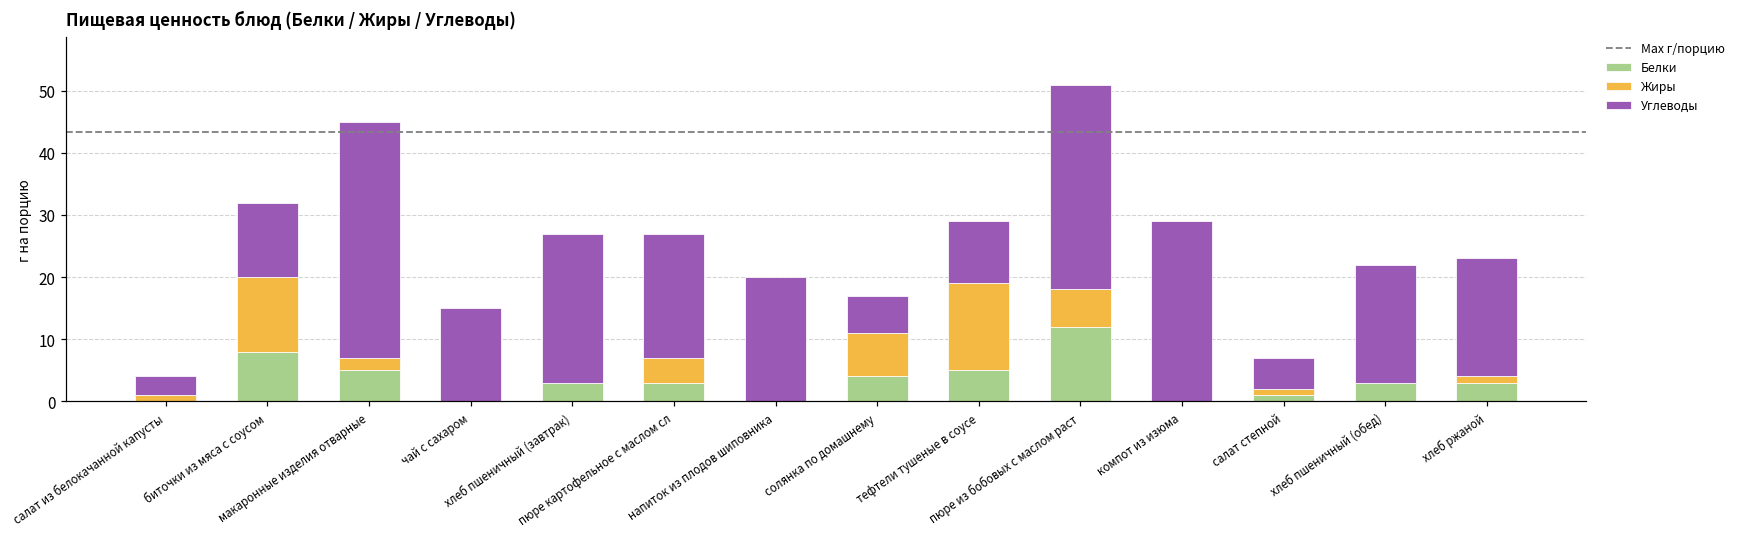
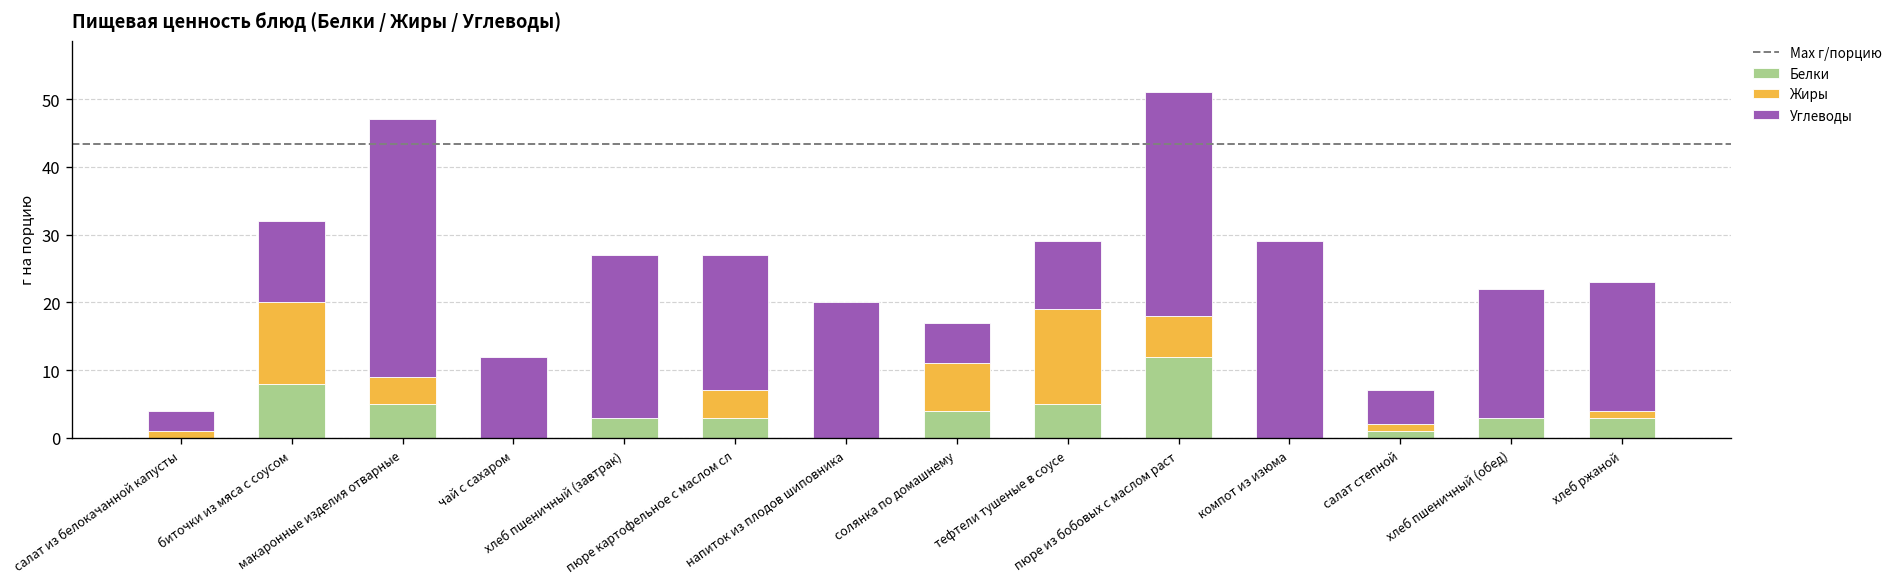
Жиры, макаронные изделия отварные: 2 -> 4
Углеводы, чай с сахаром: 15 -> 12
